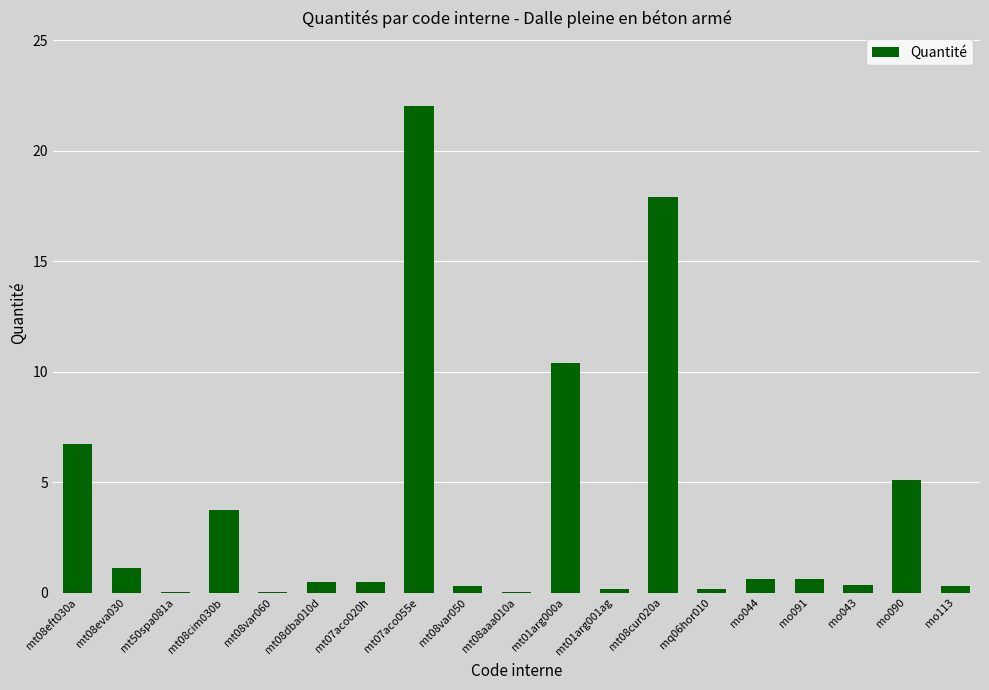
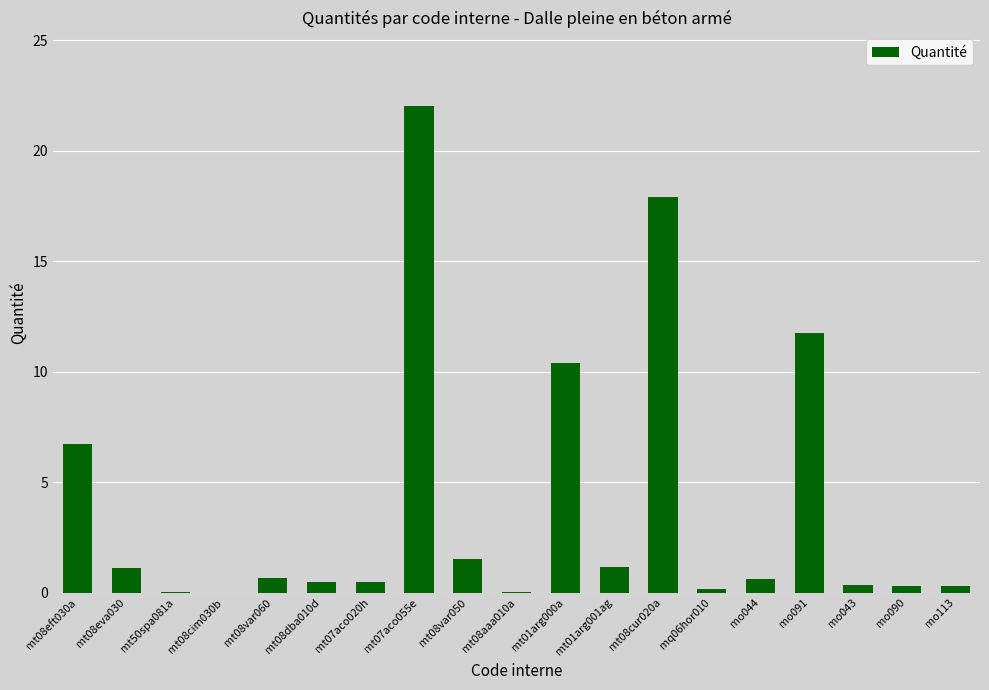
mt08cim030b: 3.8 -> 0.0
mt08var060: 0.0 -> 0.7
mt08var050: 0.3 -> 1.5
mt01arg001ag: 0.2 -> 1.2
mo091: 0.6 -> 11.8
mo090: 5.1 -> 0.3
